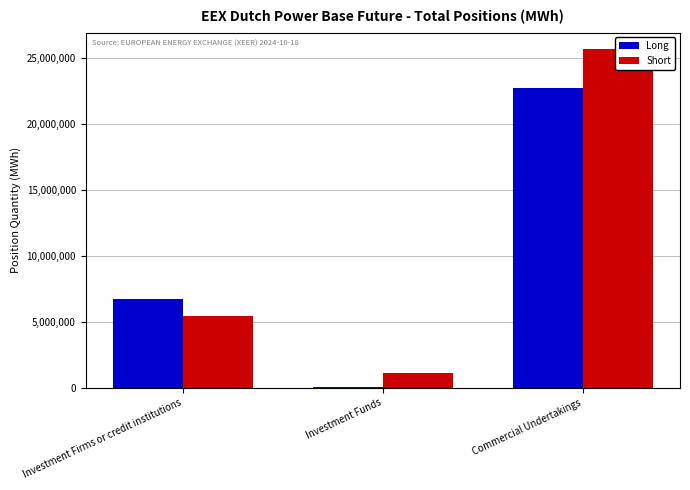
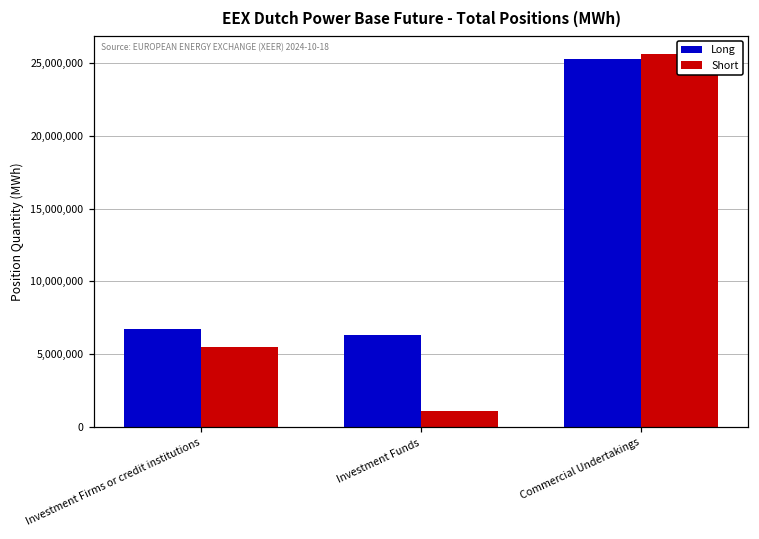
Long, Investment Funds: 100,000 -> 6,300,000
Long, Commercial Undertakings: 22,700,000 -> 25,300,000
